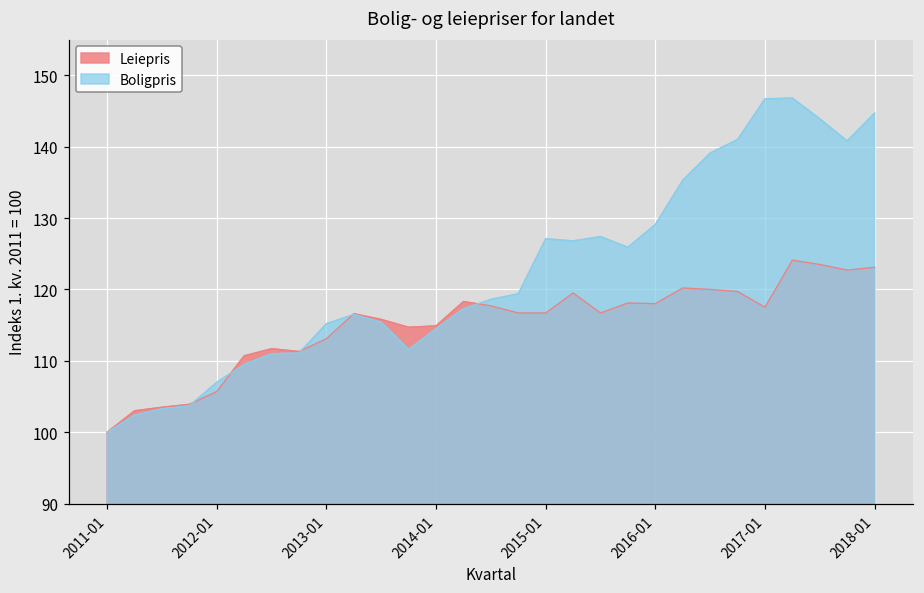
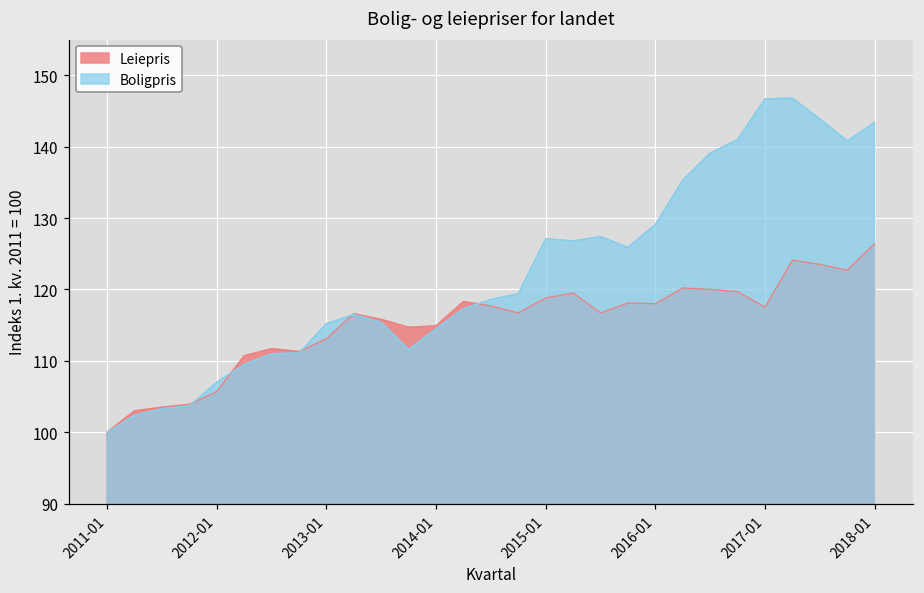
Leiepris, 2015-01: 117 -> 119
Leiepris, 2018-01: 123 -> 126
Boligpris, 2018-01: 145 -> 143
